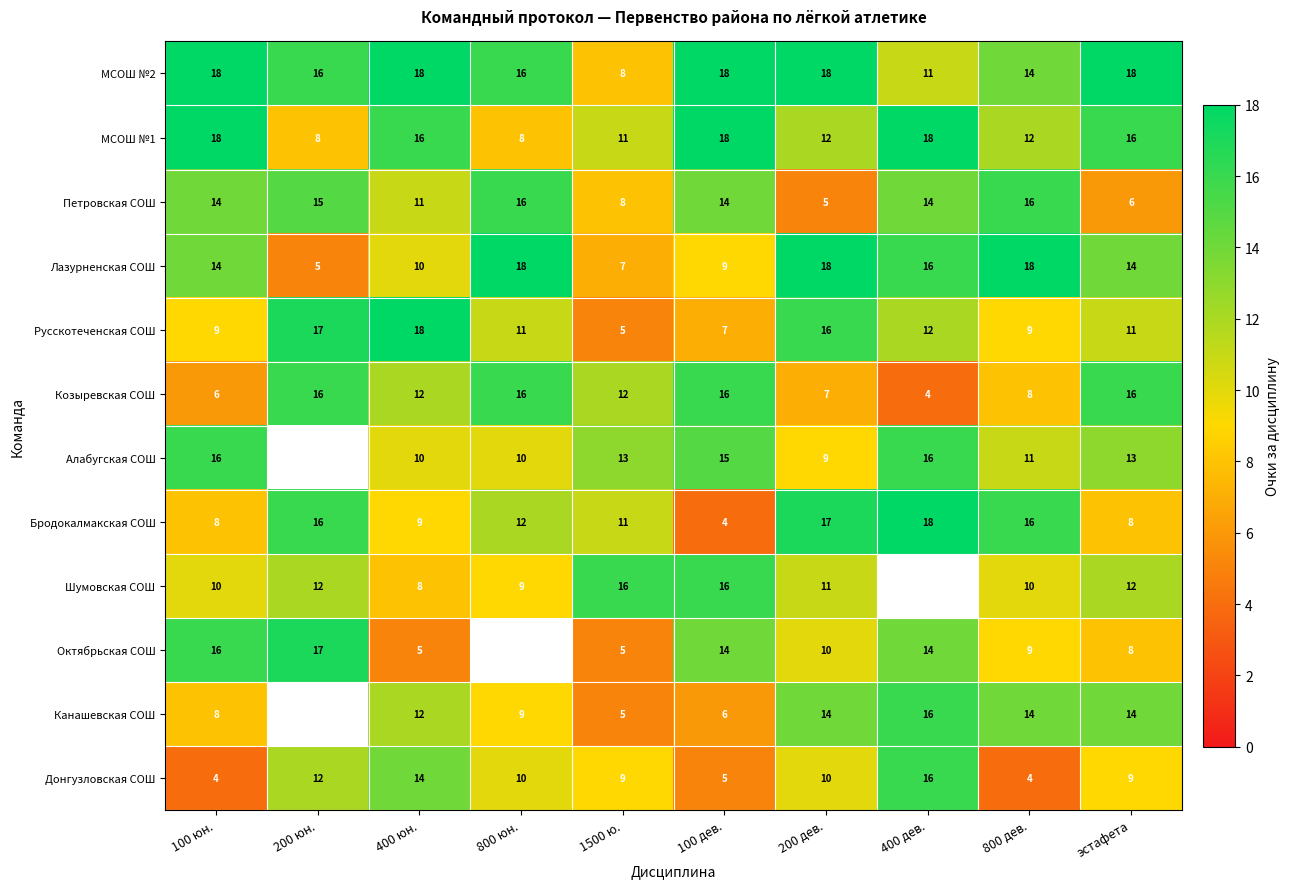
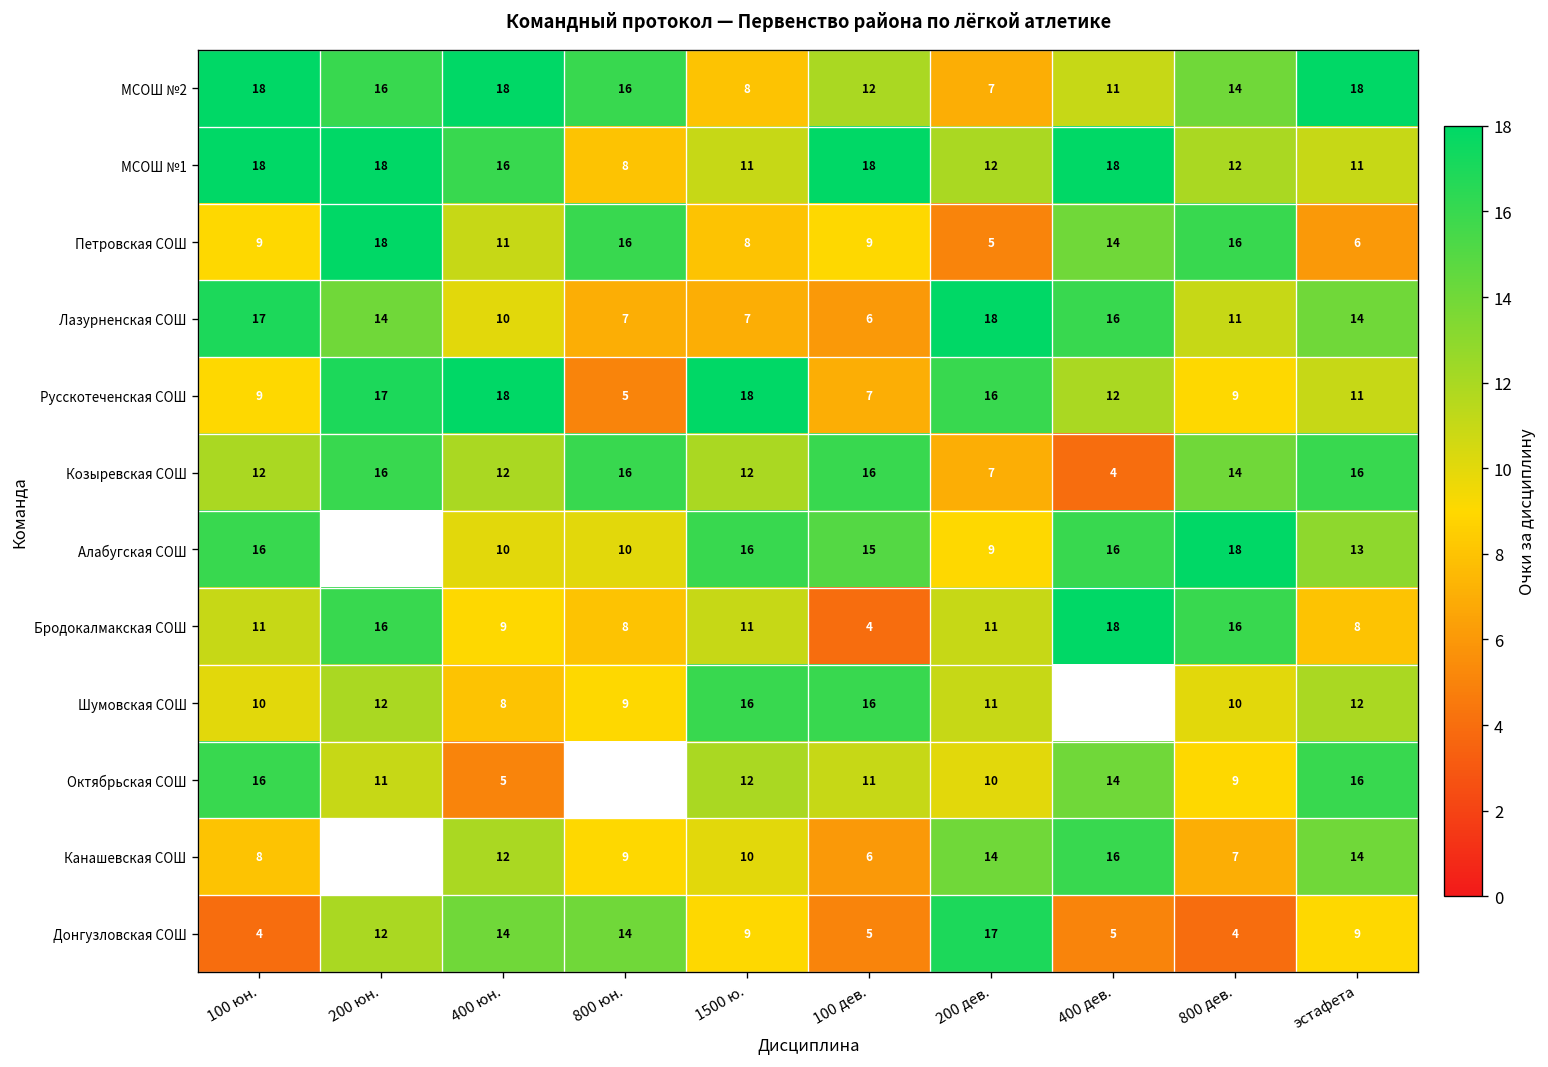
МСОШ №2, 100 дев.: 18 -> 12
МСОШ №2, 200 дев.: 18 -> 7
МСОШ №1, 200 юн.: 8 -> 18
МСОШ №1, эстафета: 16 -> 11
Петровская СОШ, 100 юн.: 14 -> 9
Петровская СОШ, 200 юн.: 15 -> 18
Петровская СОШ, 100 дев.: 14 -> 9
Лазурненская СОШ, 100 юн.: 14 -> 17
Лазурненская СОШ, 200 юн.: 5 -> 14
Лазурненская СОШ, 800 юн.: 18 -> 7
Лазурненская СОШ, 100 дев.: 9 -> 6
Лазурненская СОШ, 800 дев.: 18 -> 11
Русскотеченская СОШ, 800 юн.: 11 -> 5
Русскотеченская СОШ, 1500 ю.: 5 -> 18
Козыревская СОШ, 100 юн.: 6 -> 12
Козыревская СОШ, 800 дев.: 8 -> 14
Алабугская СОШ, 1500 ю.: 13 -> 16
Алабугская СОШ, 800 дев.: 11 -> 18
Бродокалмакская СОШ, 100 юн.: 8 -> 11
Бродокалмакская СОШ, 800 юн.: 12 -> 8
Бродокалмакская СОШ, 200 дев.: 17 -> 11
Октябрьская СОШ, 200 юн.: 17 -> 11
Октябрьская СОШ, 1500 ю.: 5 -> 12
Октябрьская СОШ, 100 дев.: 14 -> 11
Октябрьская СОШ, эстафета: 8 -> 16
Канашевская СОШ, 1500 ю.: 5 -> 10
Канашевская СОШ, 800 дев.: 14 -> 7
Донгузловская СОШ, 800 юн.: 10 -> 14
Донгузловская СОШ, 200 дев.: 10 -> 17
Донгузловская СОШ, 400 дев.: 16 -> 5
